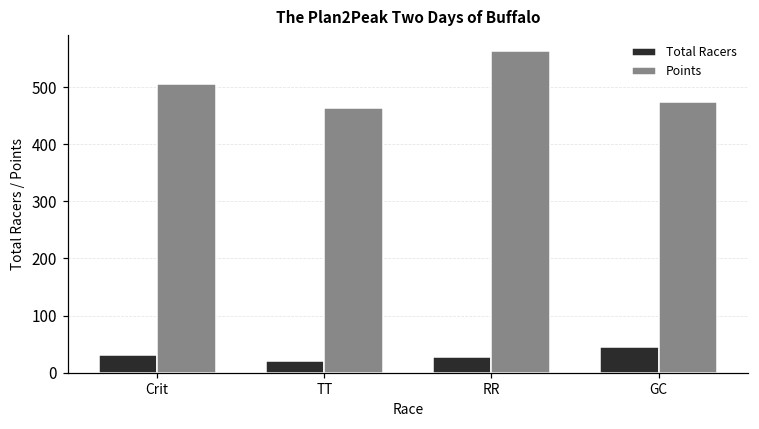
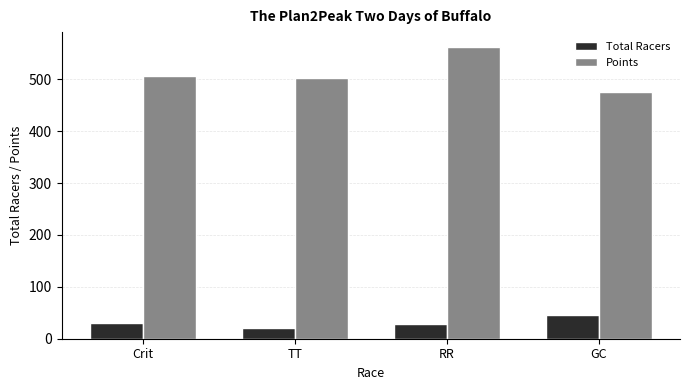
Points, TT: 460 -> 500
